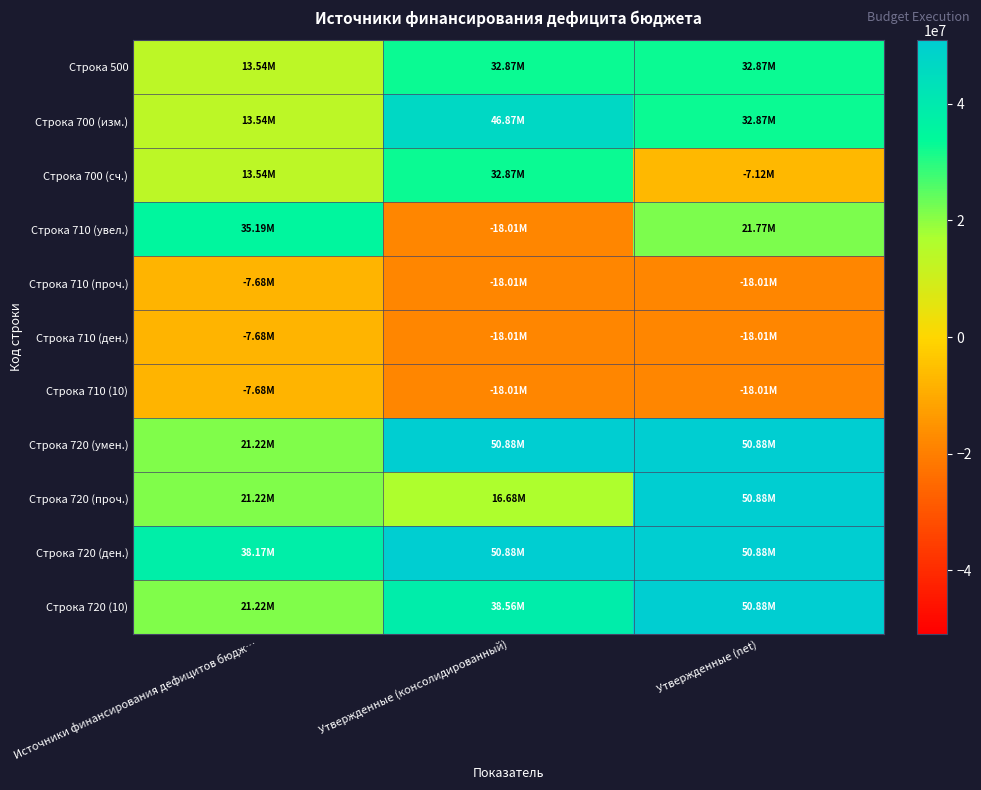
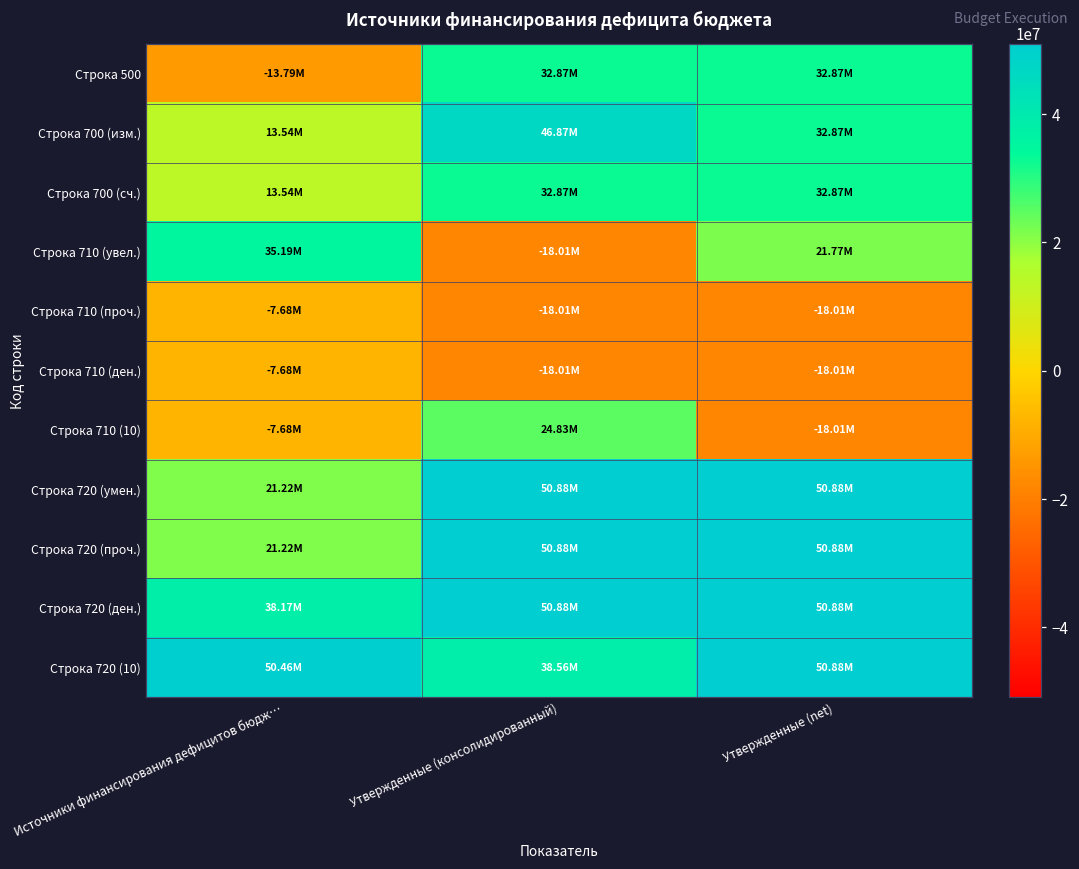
Строка 500, Источники финансирования дефицитов бюдж…: 13.54M -> -13.79M
Строка 700 (сч.), Утвержденные (net): -7.12M -> 32.87M
Строка 710 (10), Утвержденные (консолидированный): -18.01M -> 24.83M
Строка 720 (проч.), Утвержденные (консолидированный): 16.68M -> 50.88M
Строка 720 (10), Источники финансирования дефицитов бюдж…: 21.22M -> 50.46M
